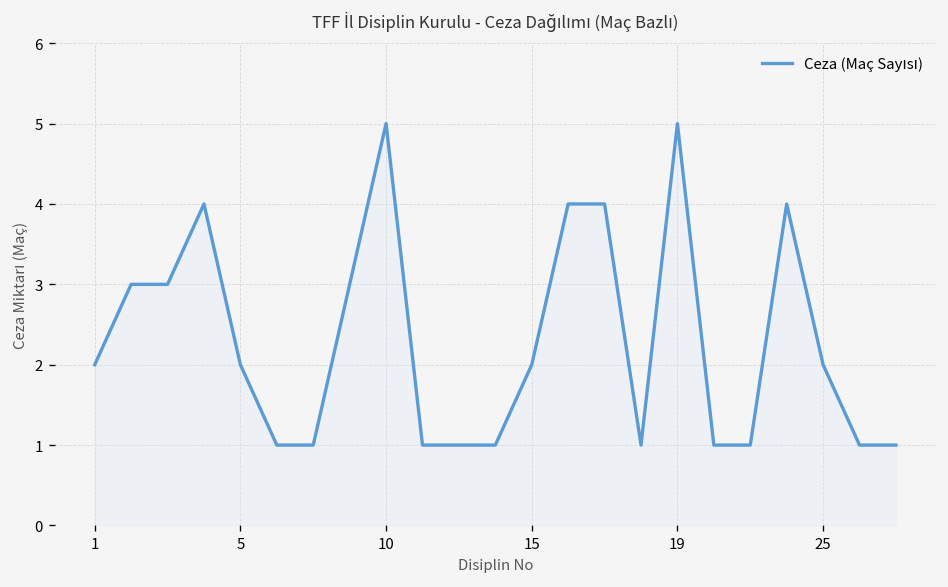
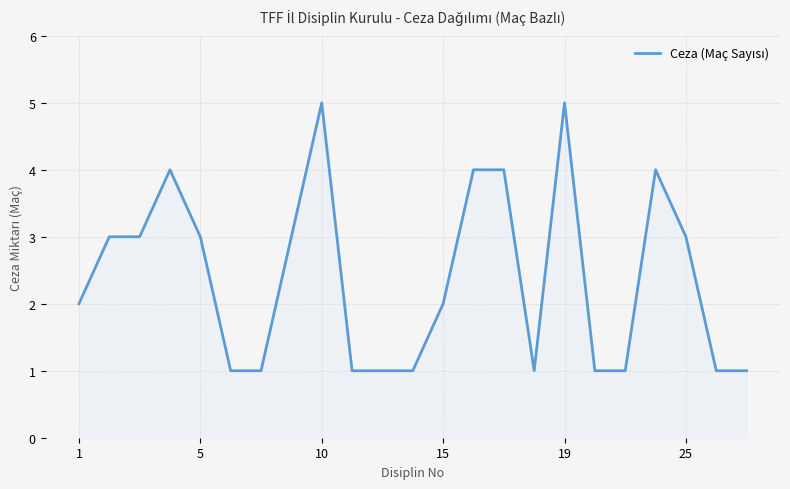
5: 2 -> 3
25: 2 -> 3
